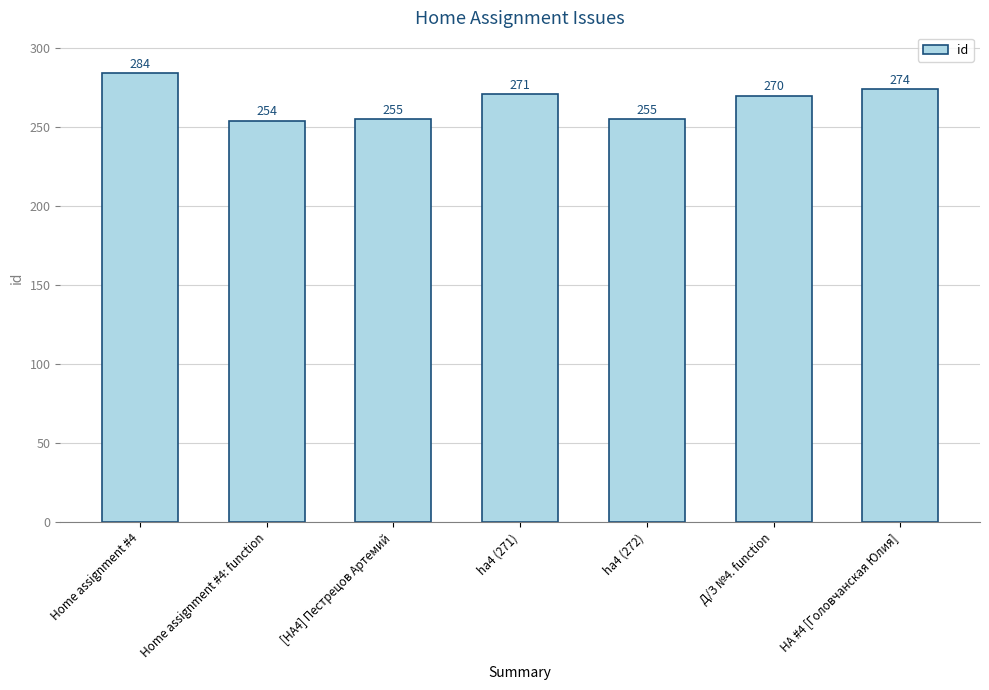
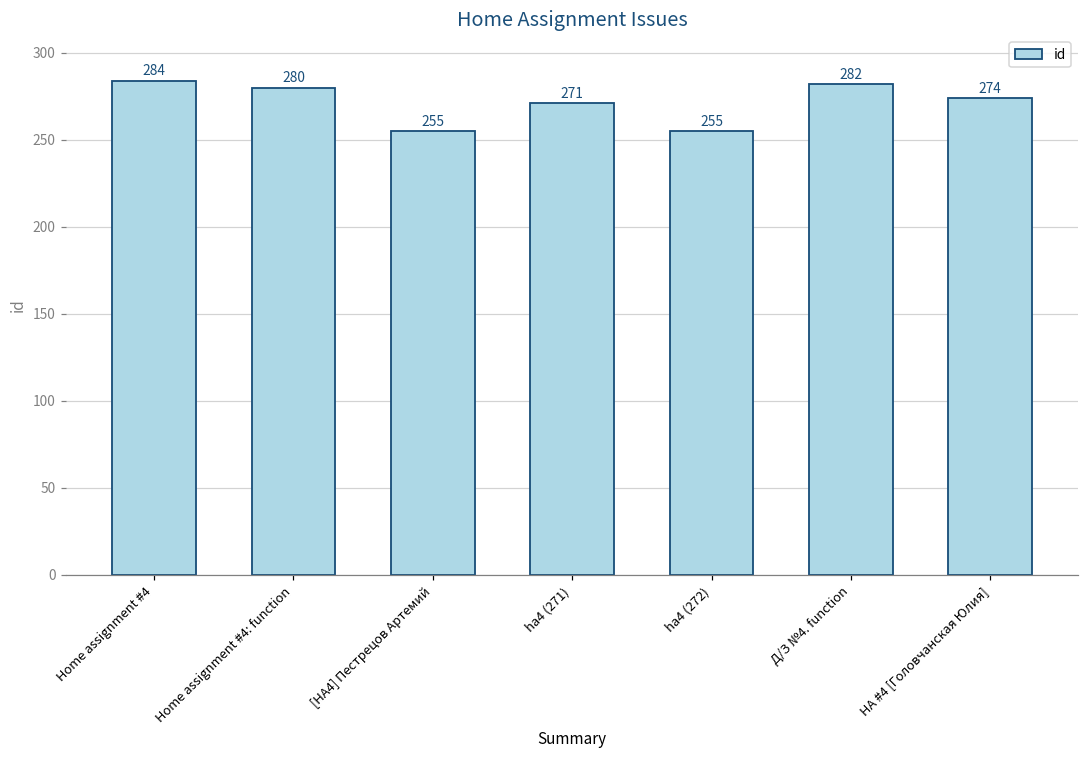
Home assignment #4: function: 254 -> 280
Д/З №4. function: 270 -> 282
